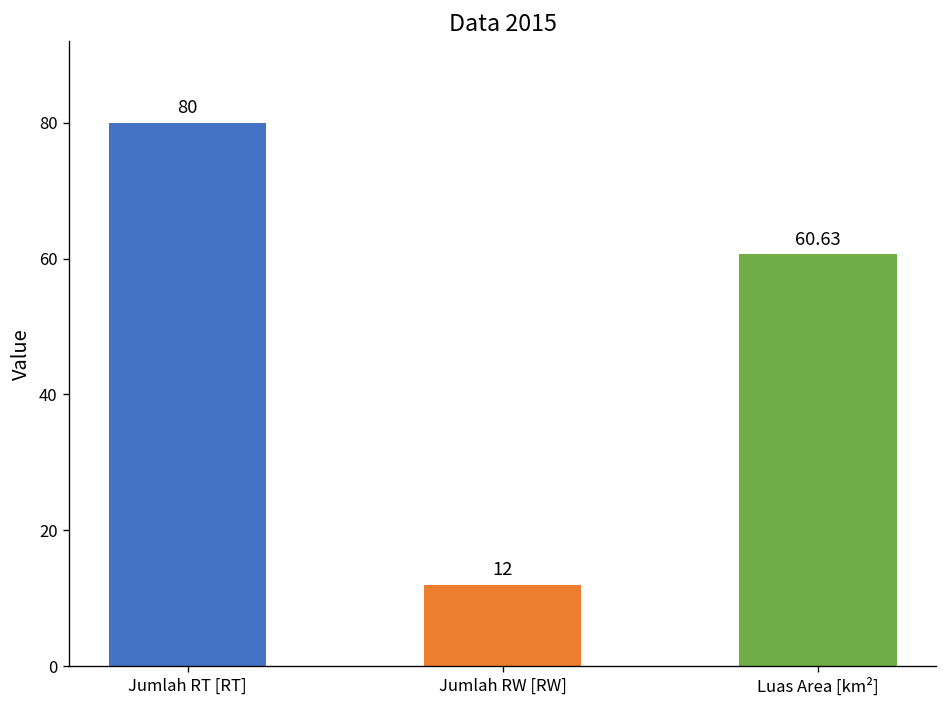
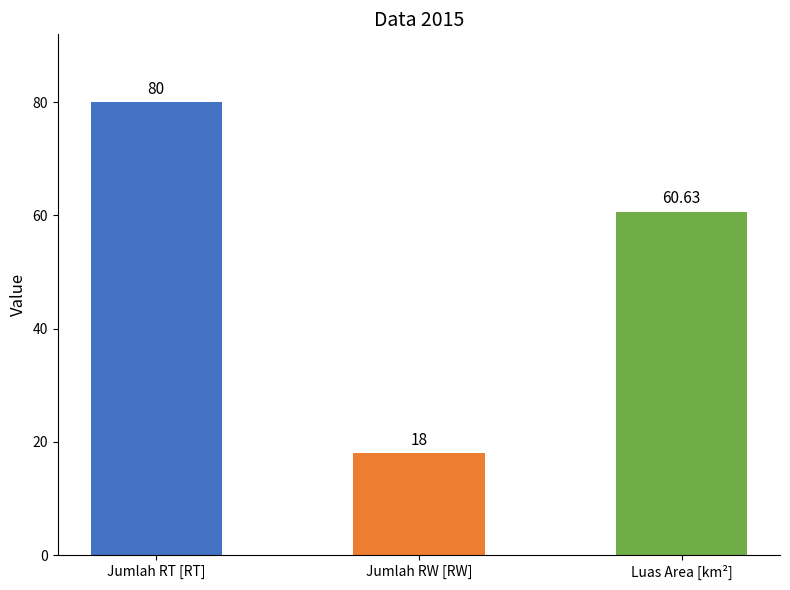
Jumlah RW [RW]: 12 -> 18
